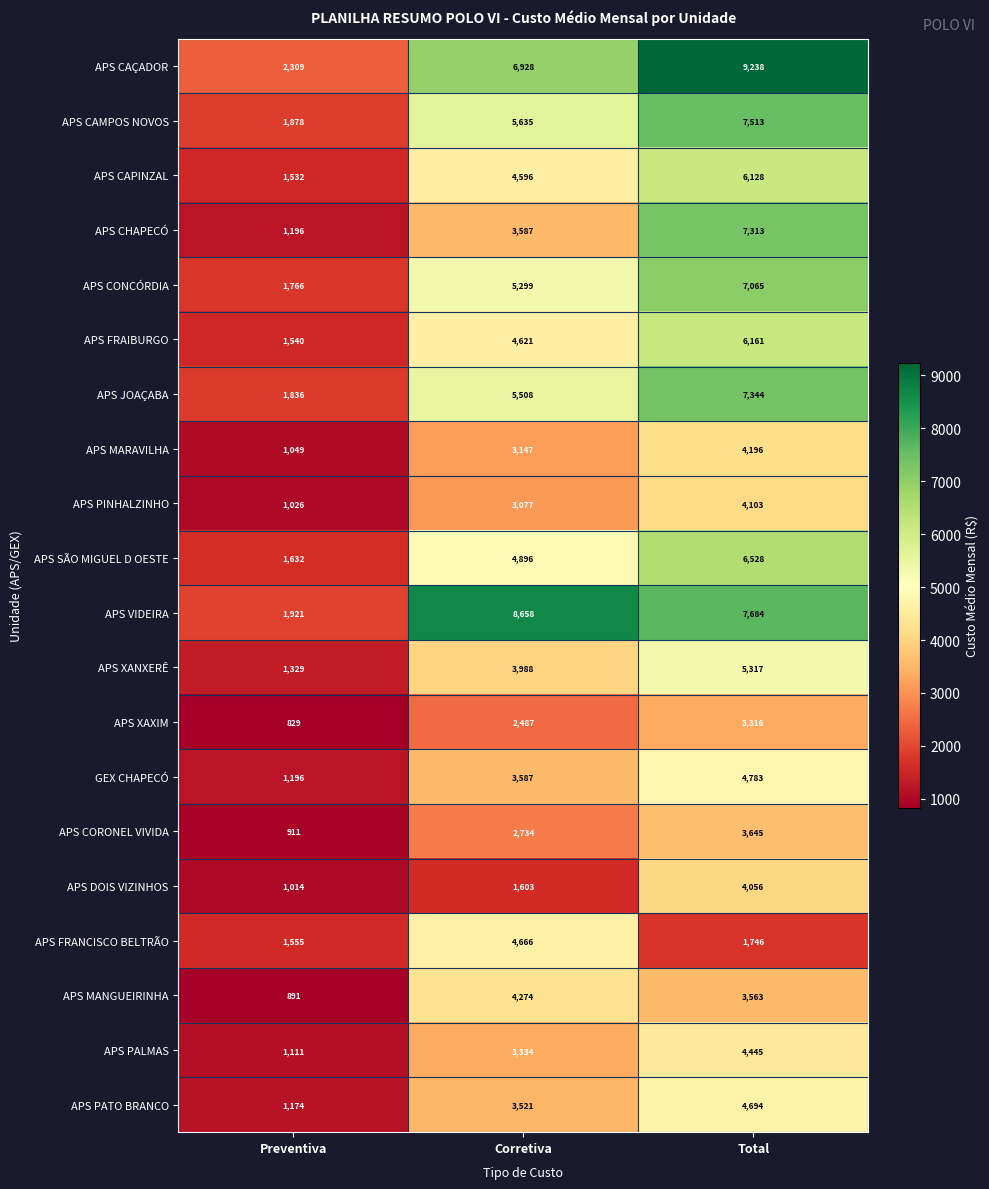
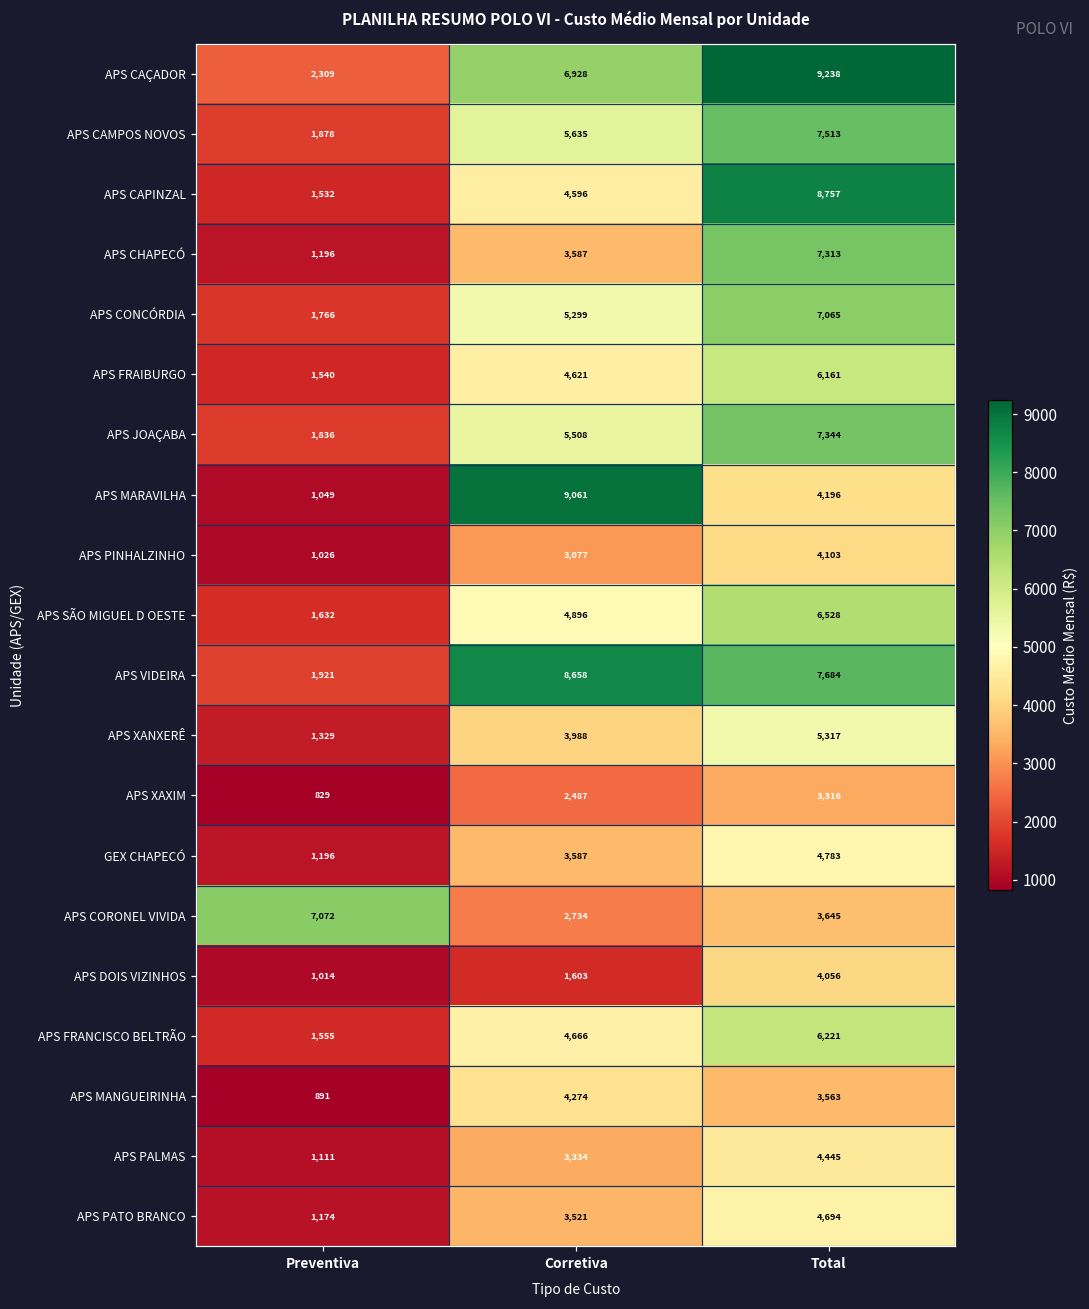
APS CAPINZAL, Total: 6,128 -> 8,757
APS MARAVILHA, Corretiva: 3,147 -> 9,061
APS CORONEL VIVIDA, Preventiva: 911 -> 7,072
APS FRANCISCO BELTRÃO, Total: 1,746 -> 6,221
